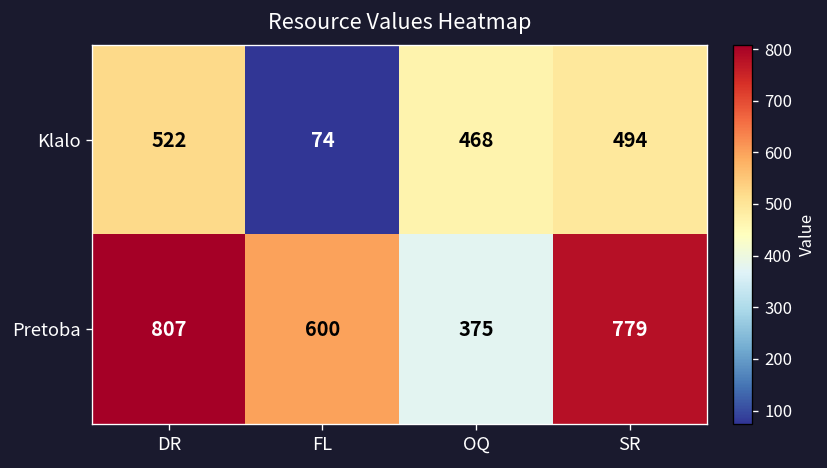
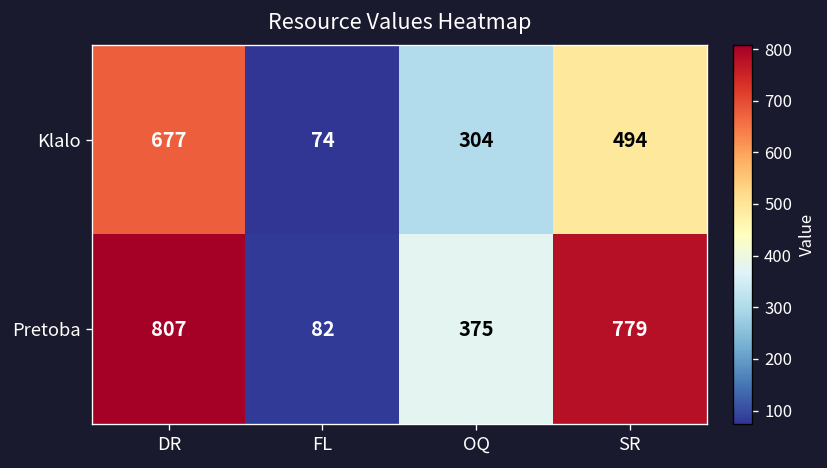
Klalo, DR: 522 -> 677
Klalo, OQ: 468 -> 304
Pretoba, FL: 600 -> 82
